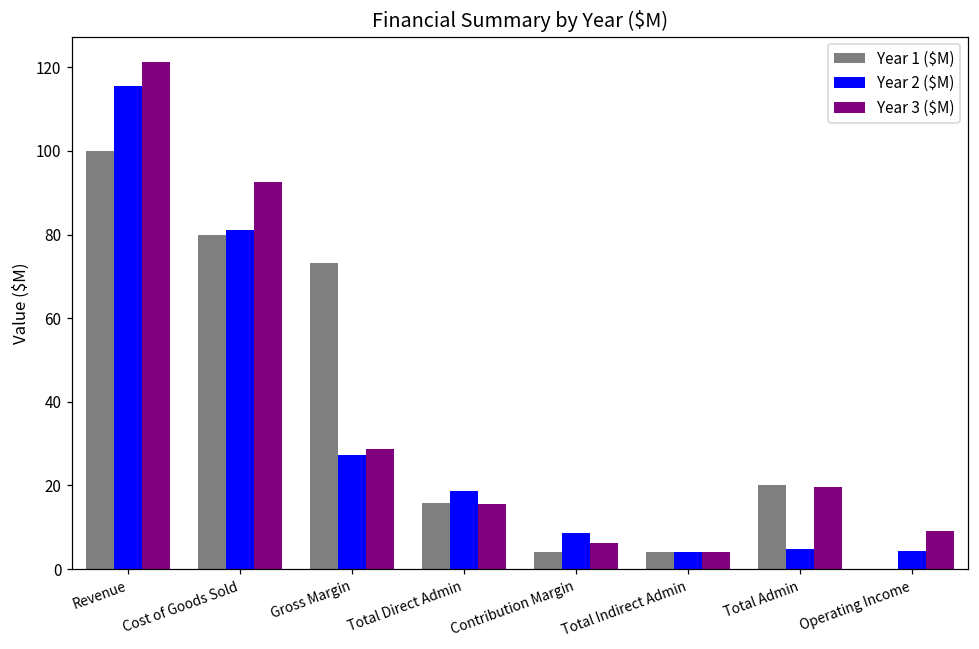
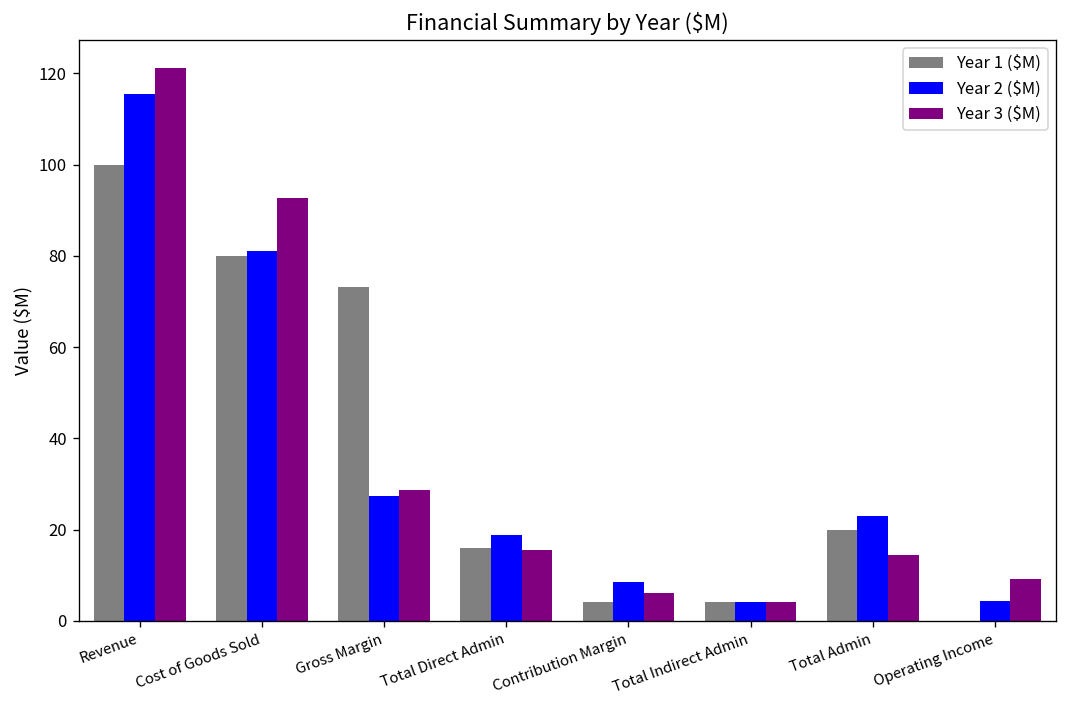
Year 2 ($M), Total Admin: 5 -> 23
Year 3 ($M), Total Admin: 20 -> 14
